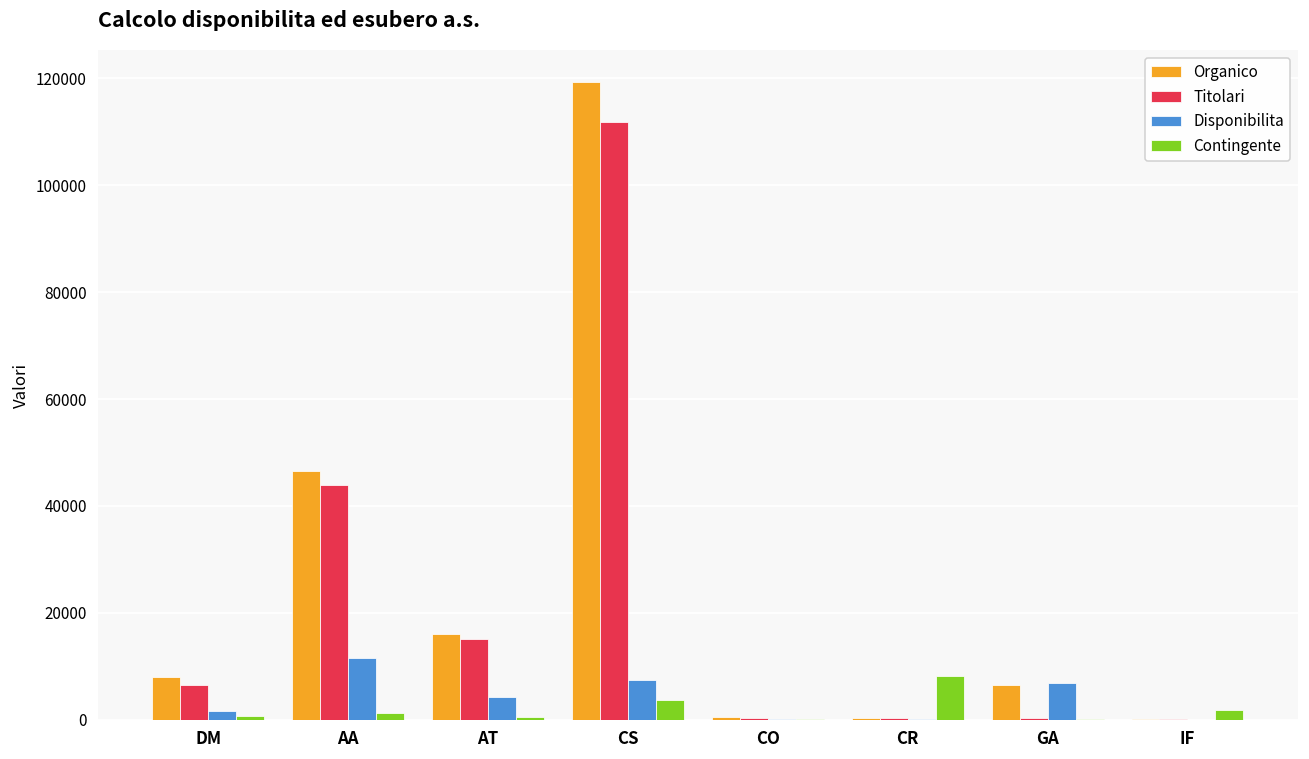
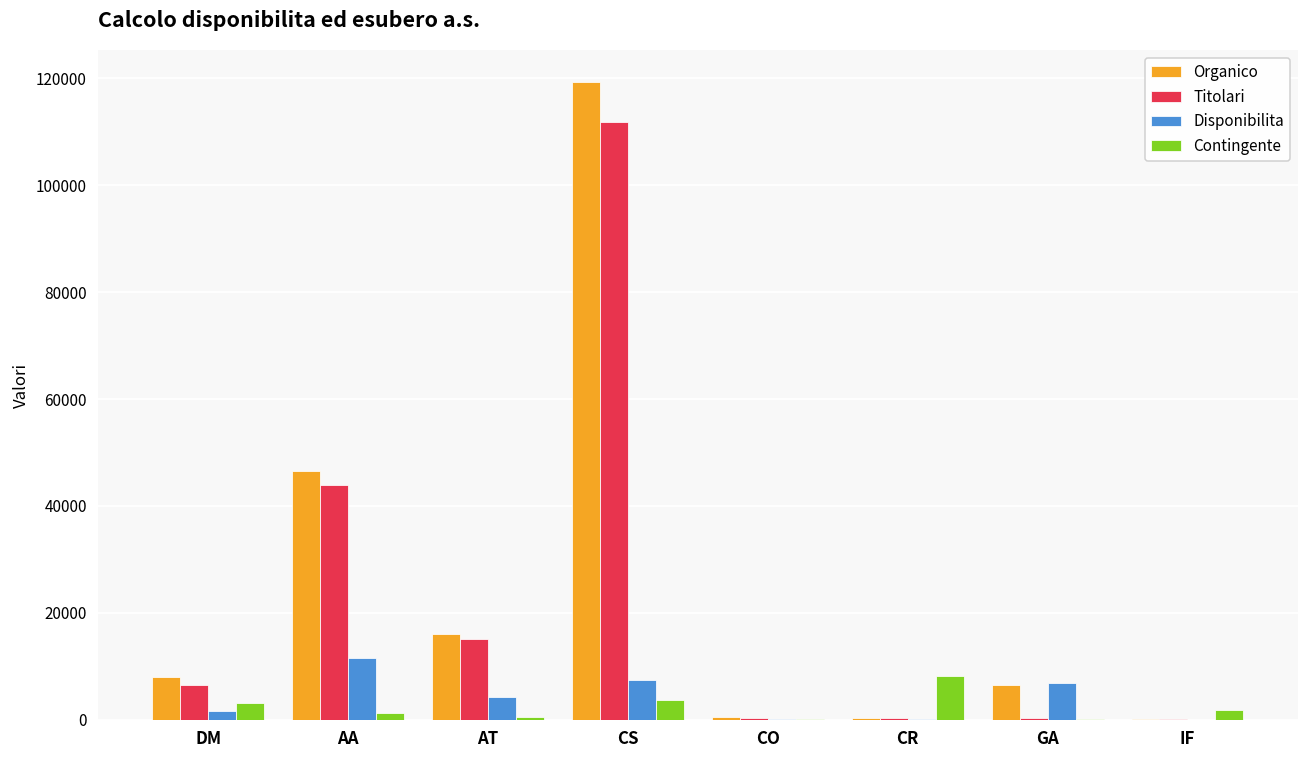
Contingente, DM: 1000 -> 3000
